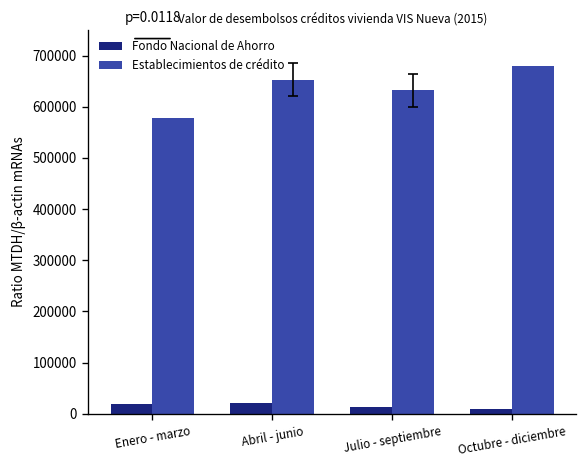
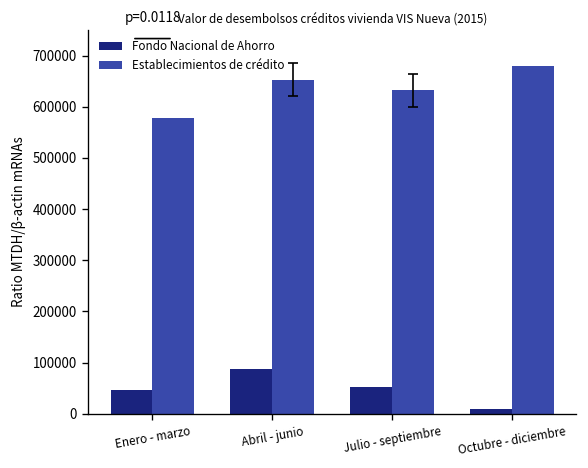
Fondo Nacional de Ahorro, Enero - marzo: 20000 -> 50000
Fondo Nacional de Ahorro, Abril - junio: 20000 -> 90000
Fondo Nacional de Ahorro, Julio - septiembre: 10000 -> 50000
